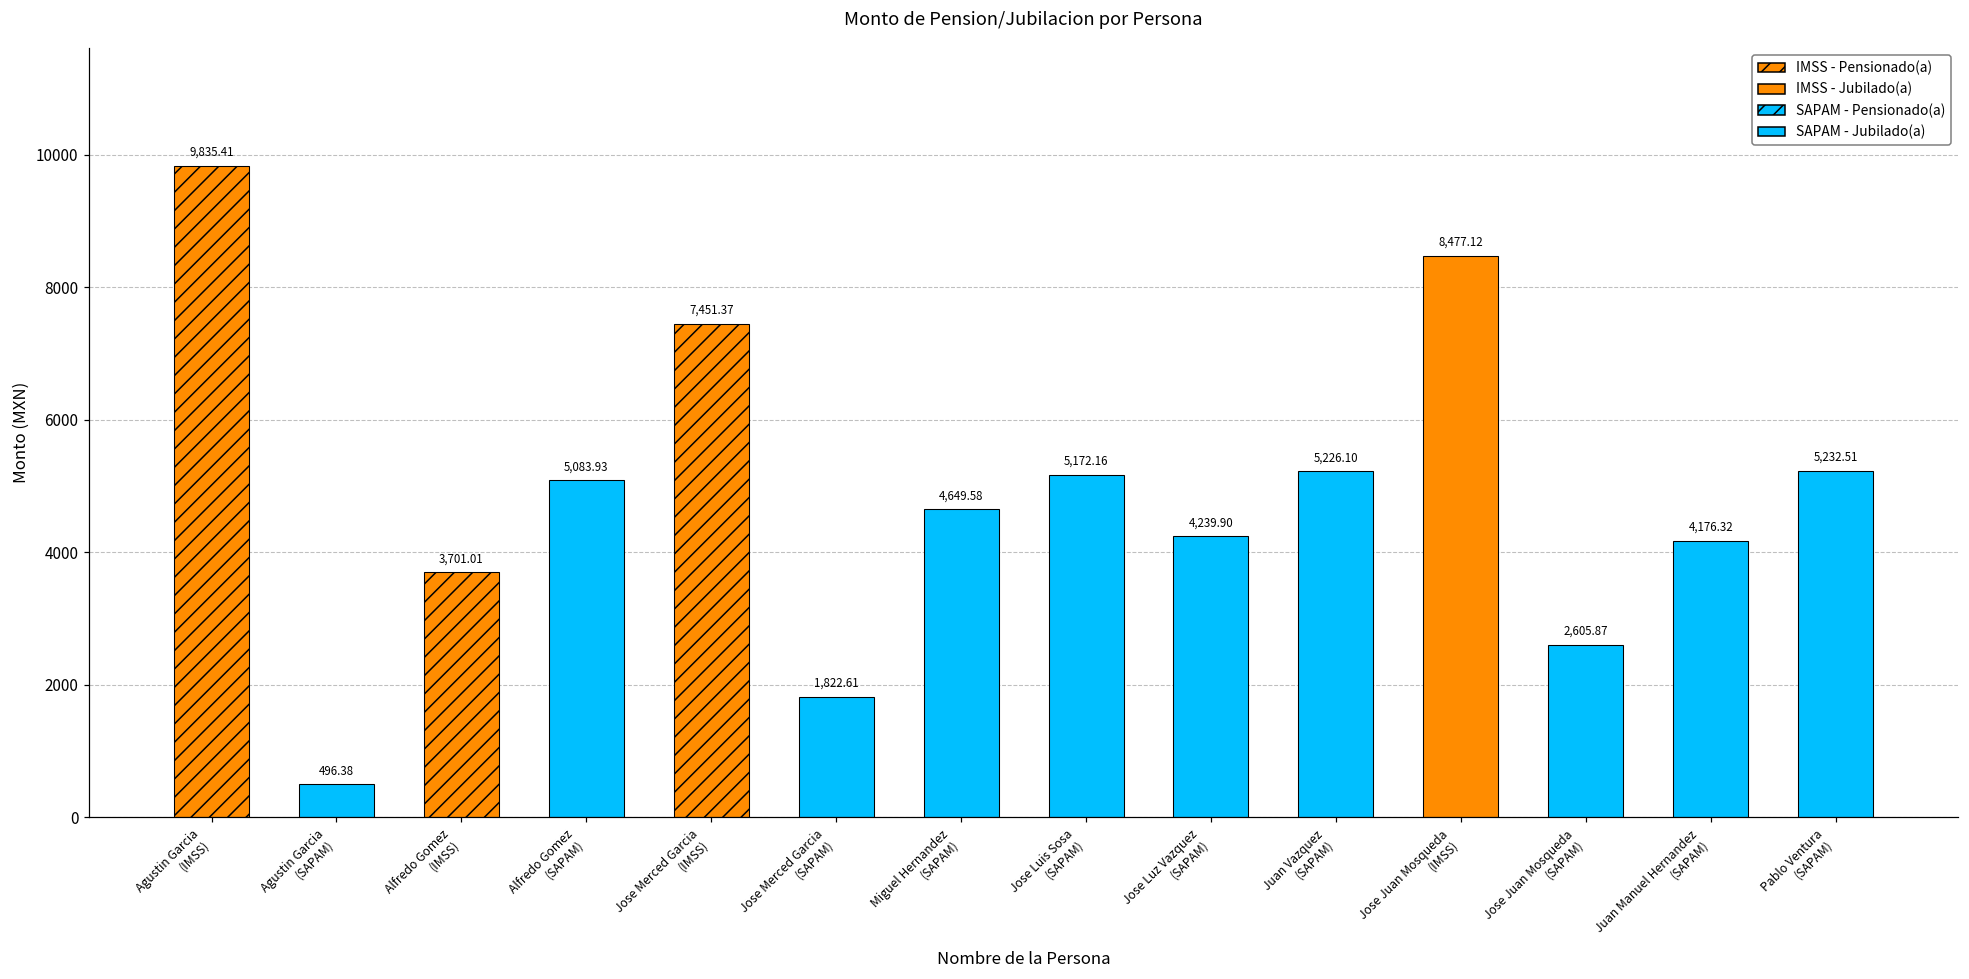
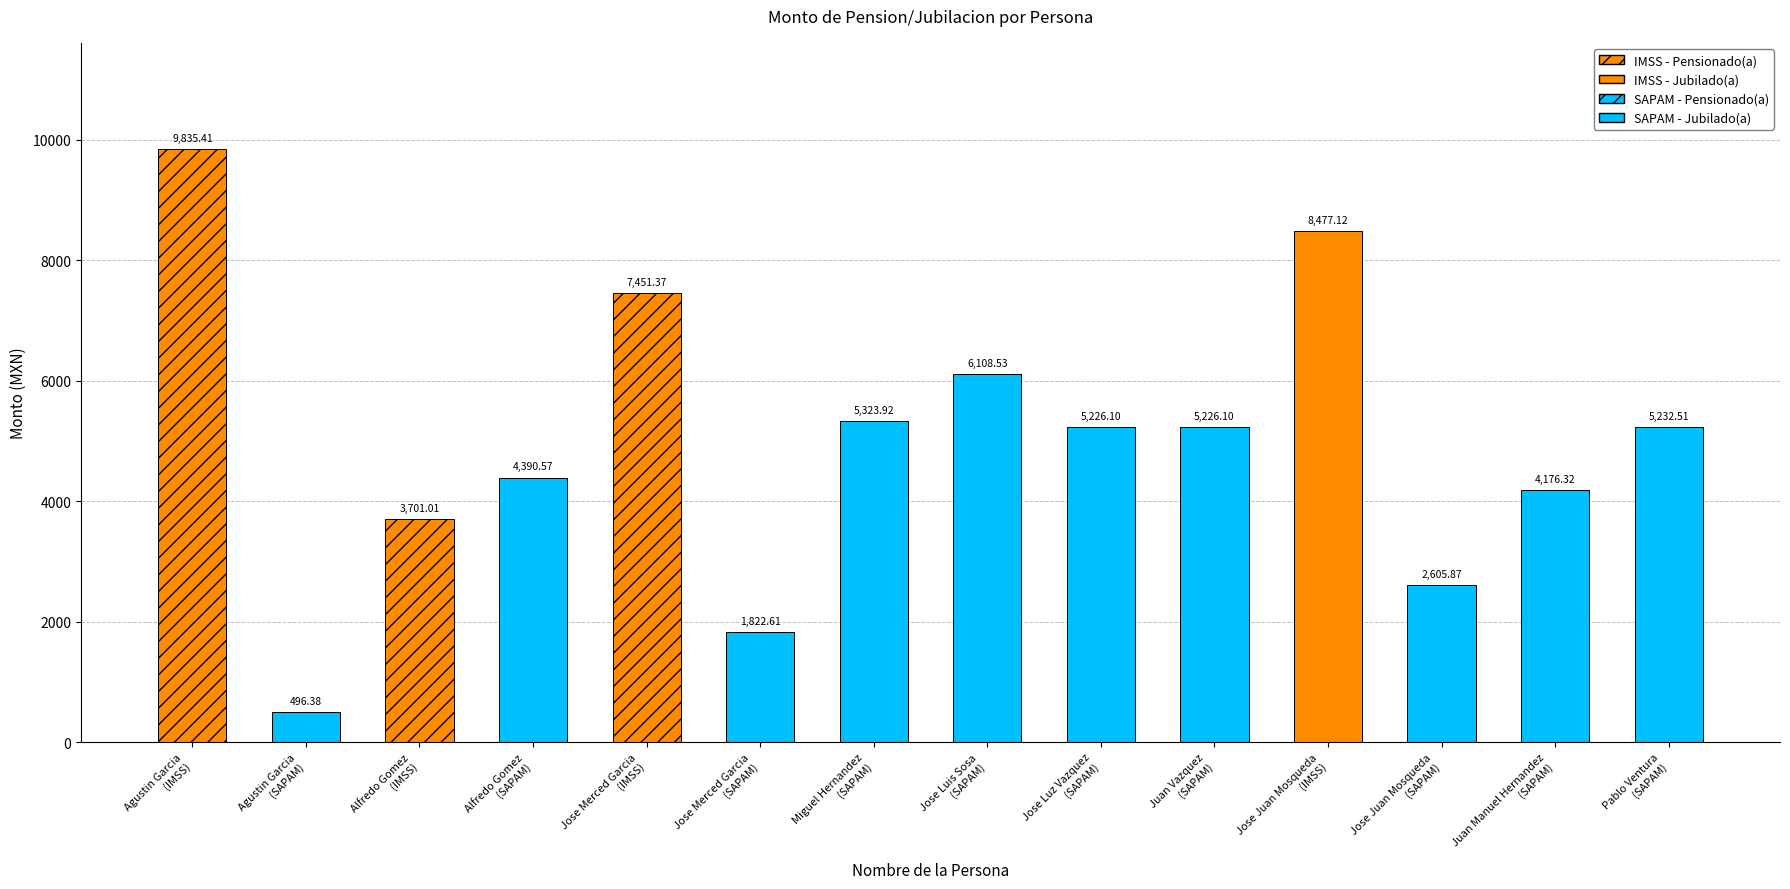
Alfredo Gomez (SAPAM): 5,083.93 -> 4,390.57
Miguel Hernandez (SAPAM): 4,649.58 -> 5,323.92
Jose Luis Sosa (SAPAM): 5,172.16 -> 6,108.53
Jose Luz Vazquez (SAPAM): 4,239.90 -> 5,226.10
